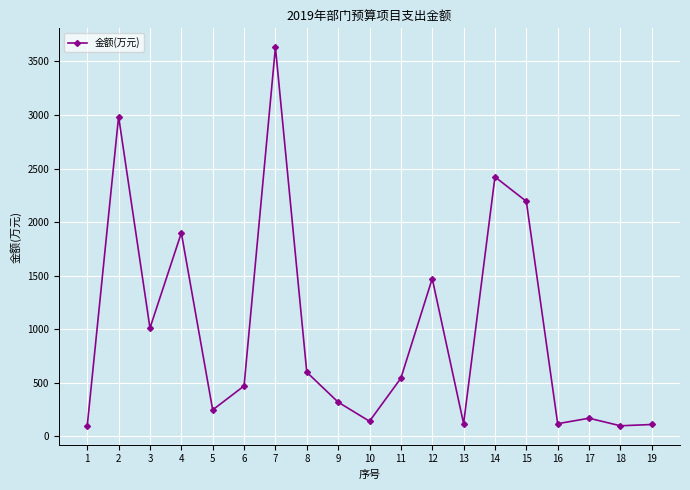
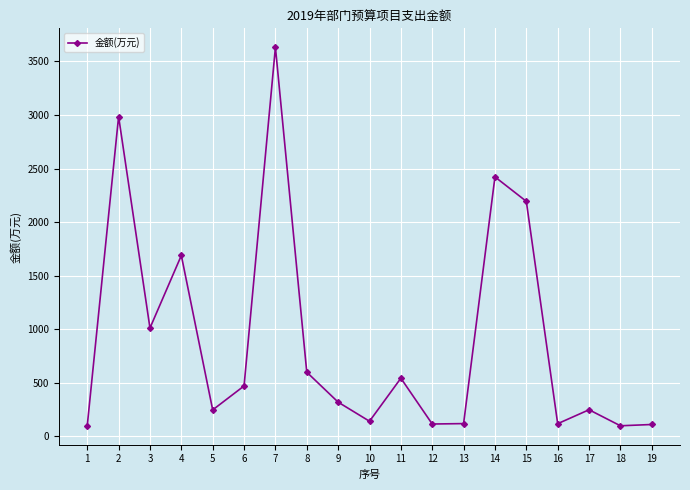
4: 1900 -> 1690
12: 1470 -> 120
17: 170 -> 250
